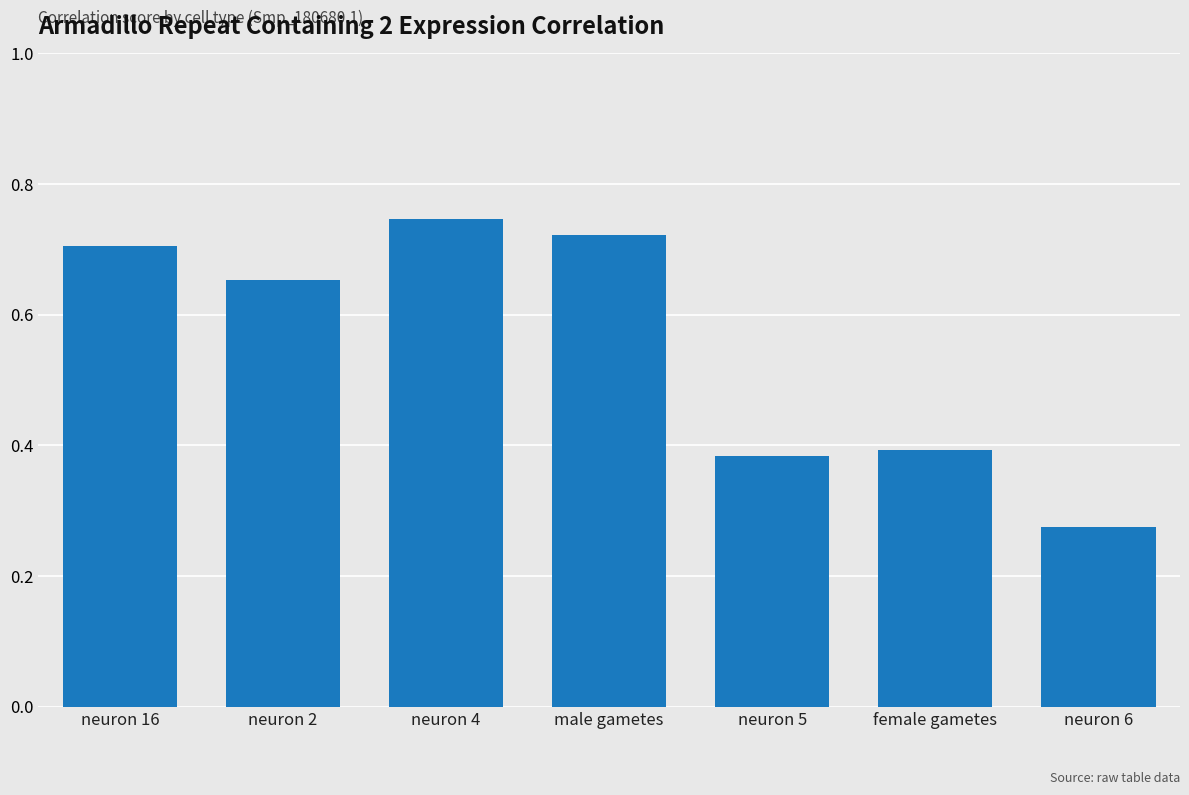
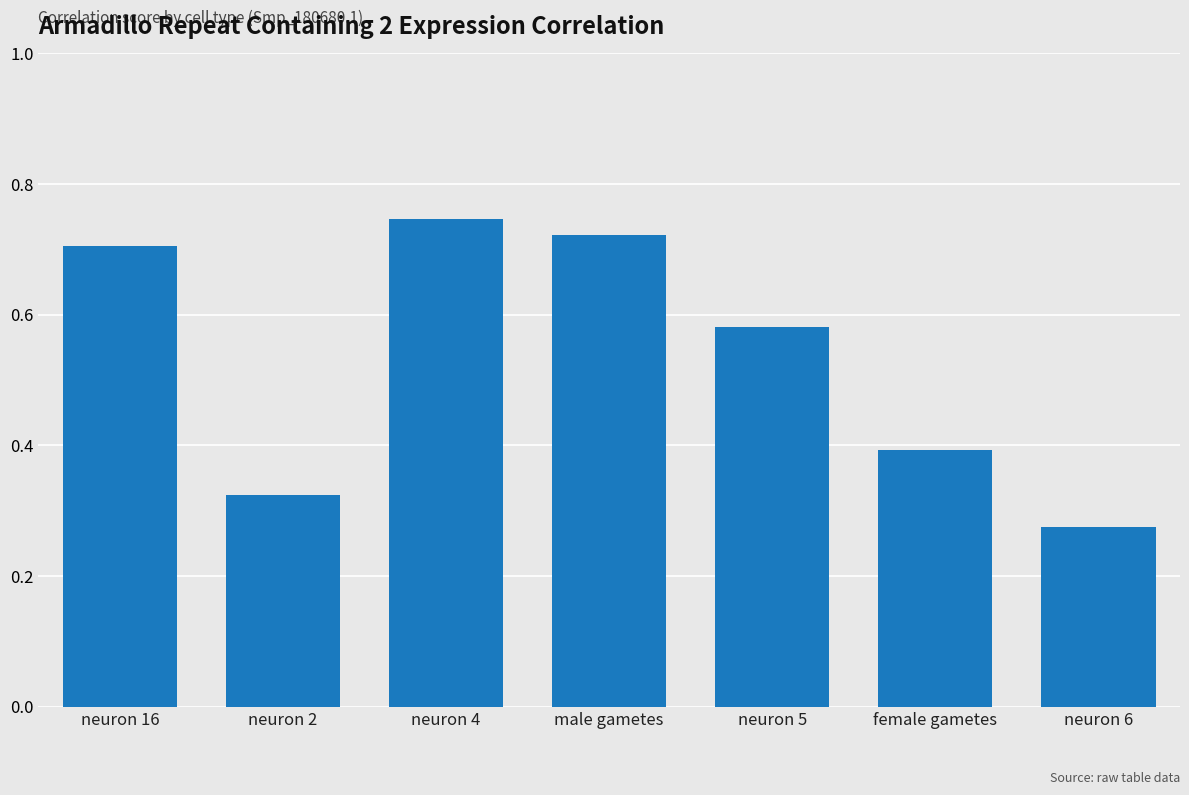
neuron 2: 0.65 -> 0.32
neuron 5: 0.38 -> 0.58
